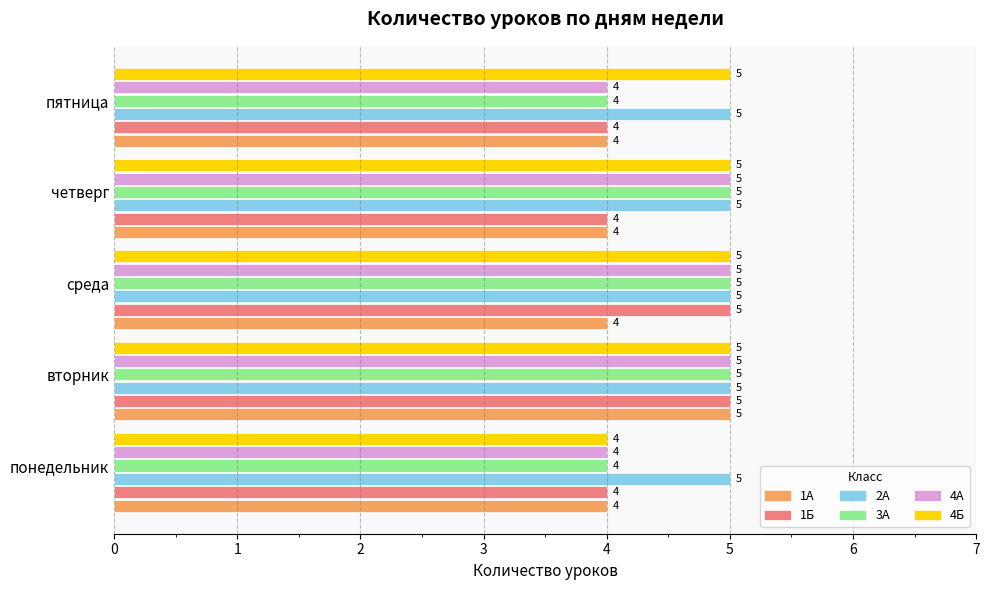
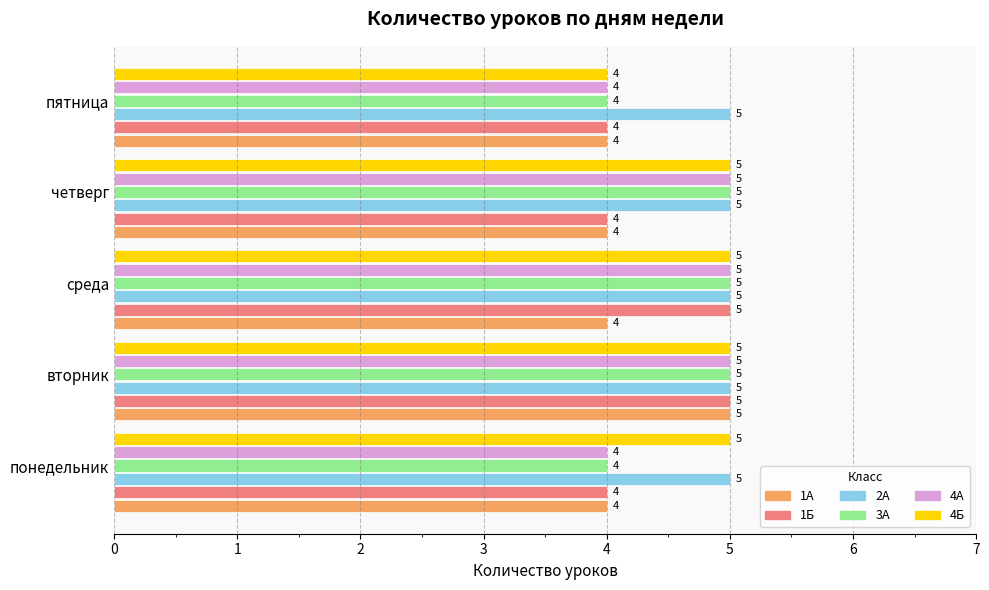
4Б, пятница: 5 -> 4
4Б, понедельник: 4 -> 5
